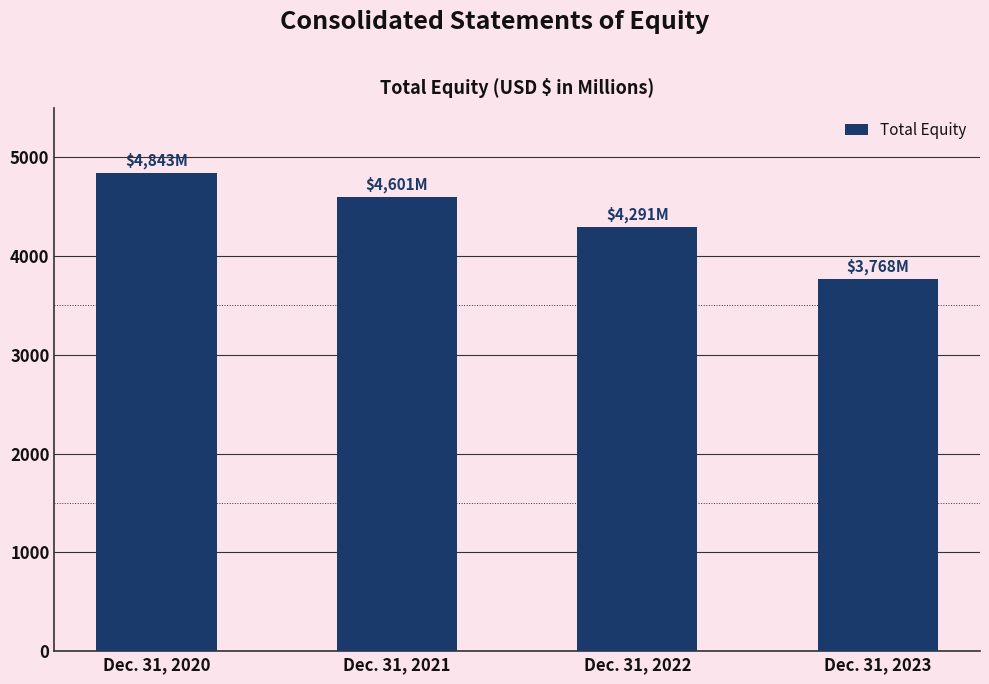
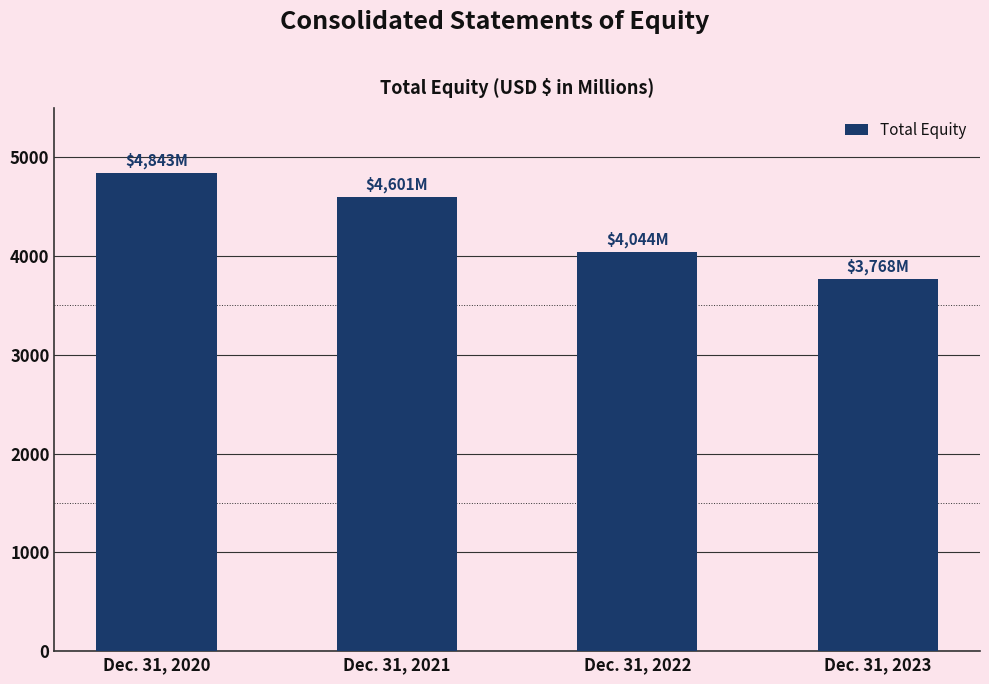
Dec. 31, 2022: $4,291M -> $4,044M
